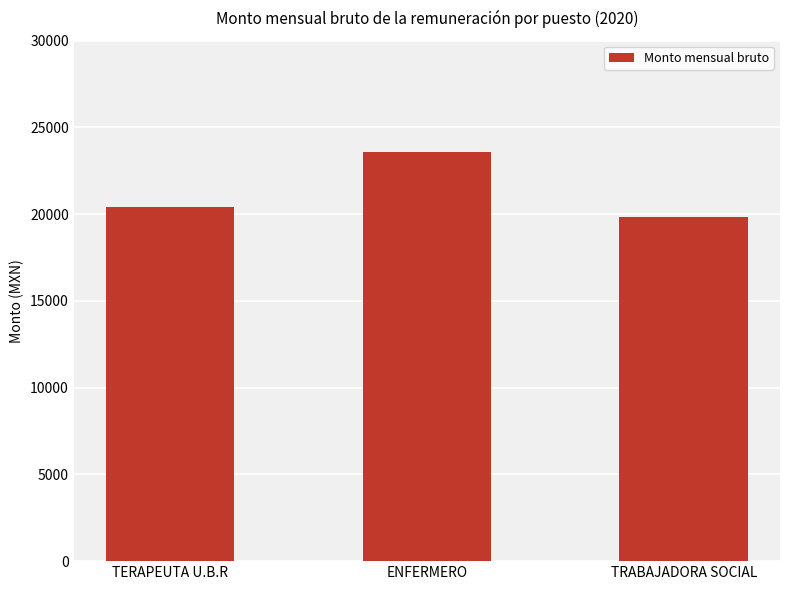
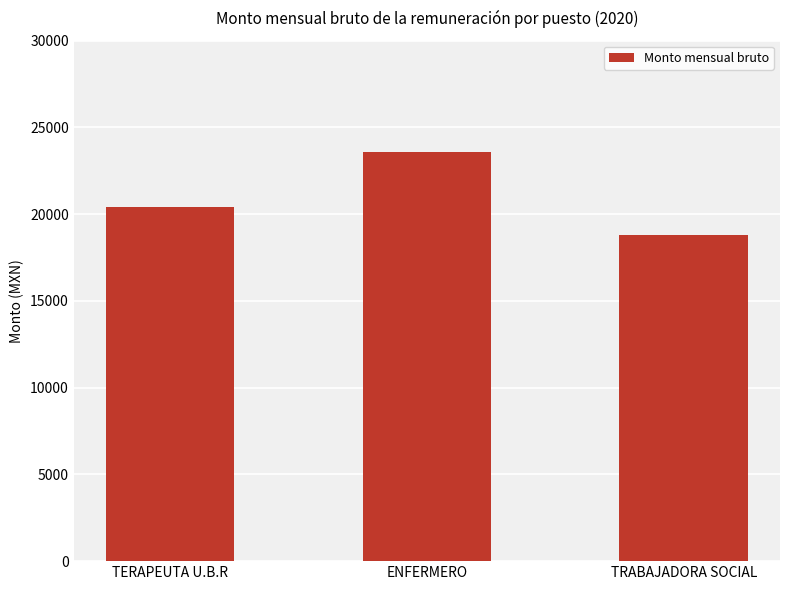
TRABAJADORA SOCIAL: 19800 -> 18800
